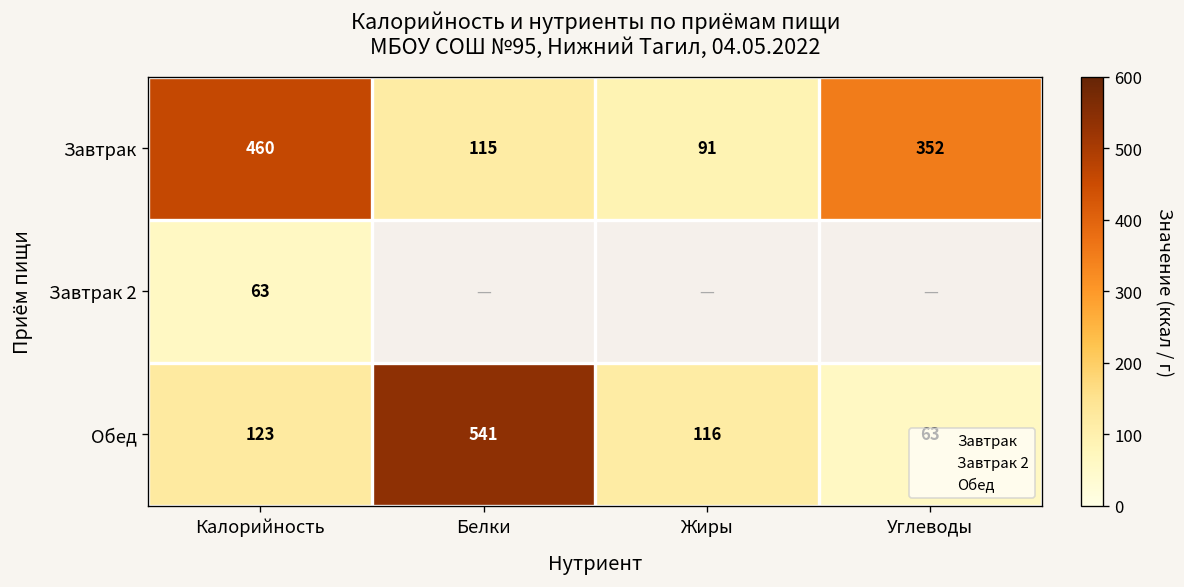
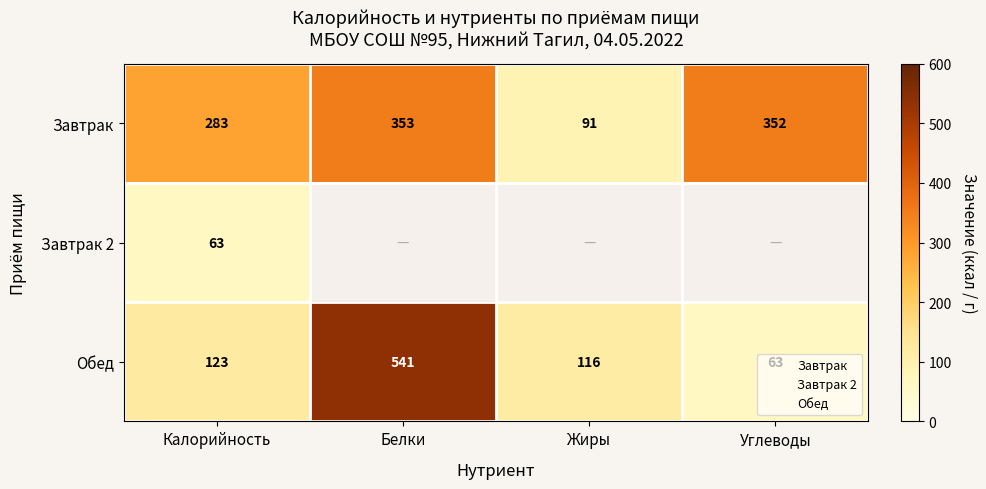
Завтрак, Калорийность: 460 -> 283
Завтрак, Белки: 115 -> 353
